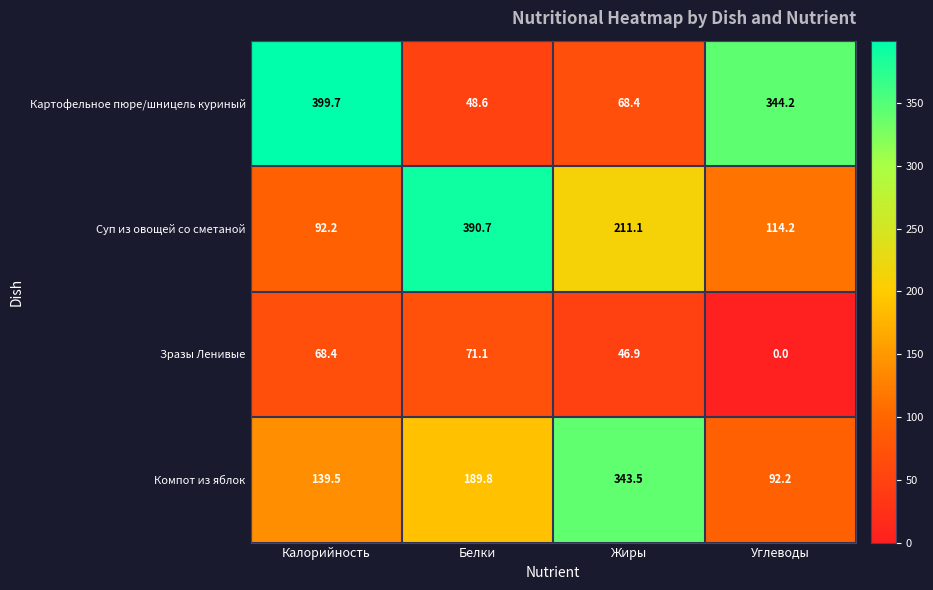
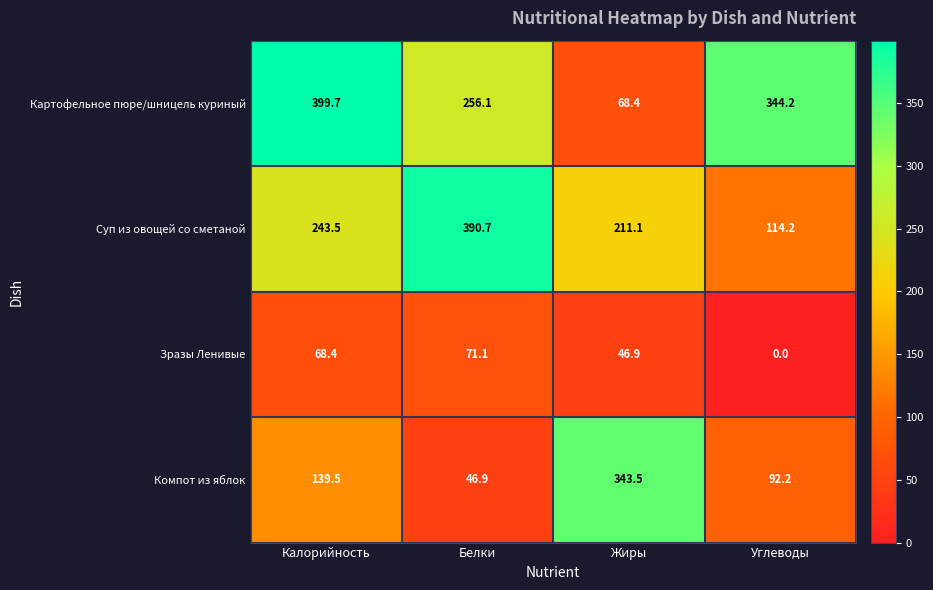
Картофельное пюре/шницель куриный, Белки: 48.6 -> 256.1
Суп из овощей со сметаной, Калорийность: 92.2 -> 243.5
Компот из яблок, Белки: 189.8 -> 46.9
